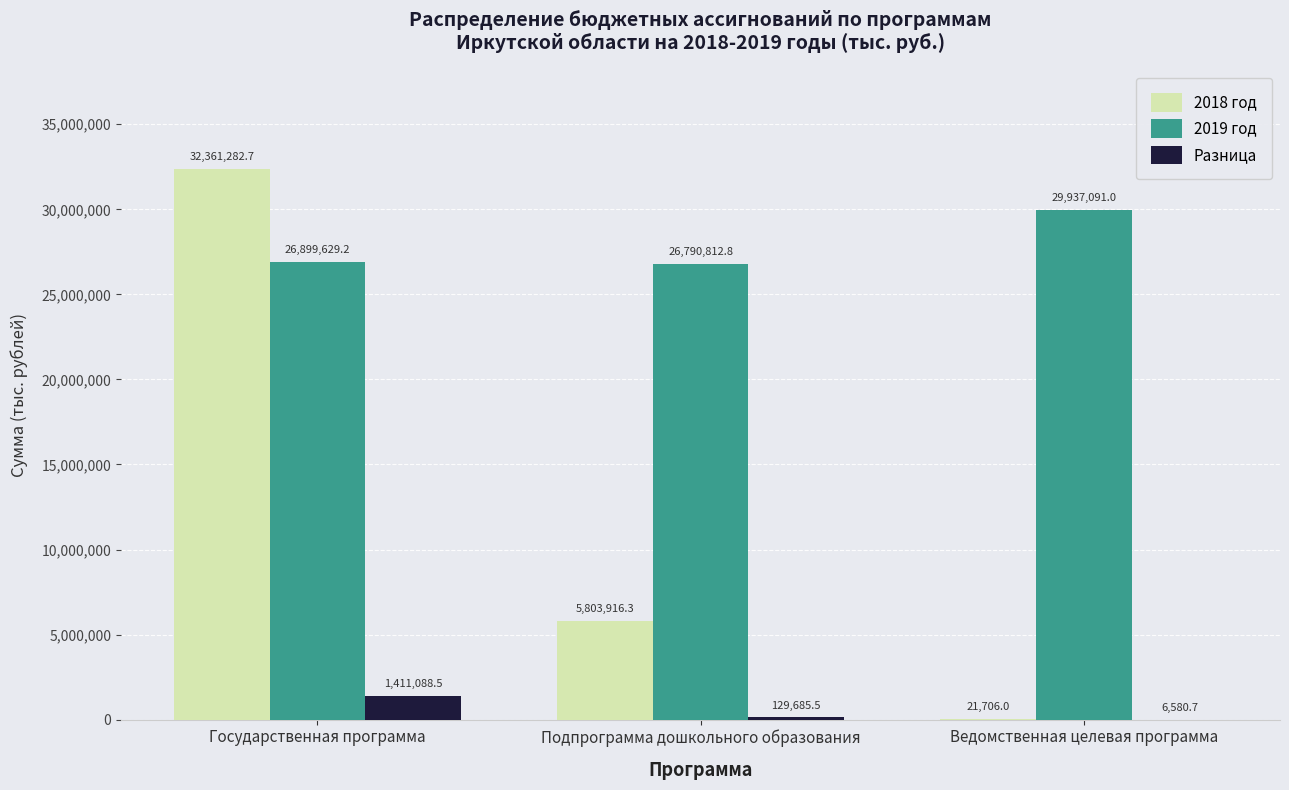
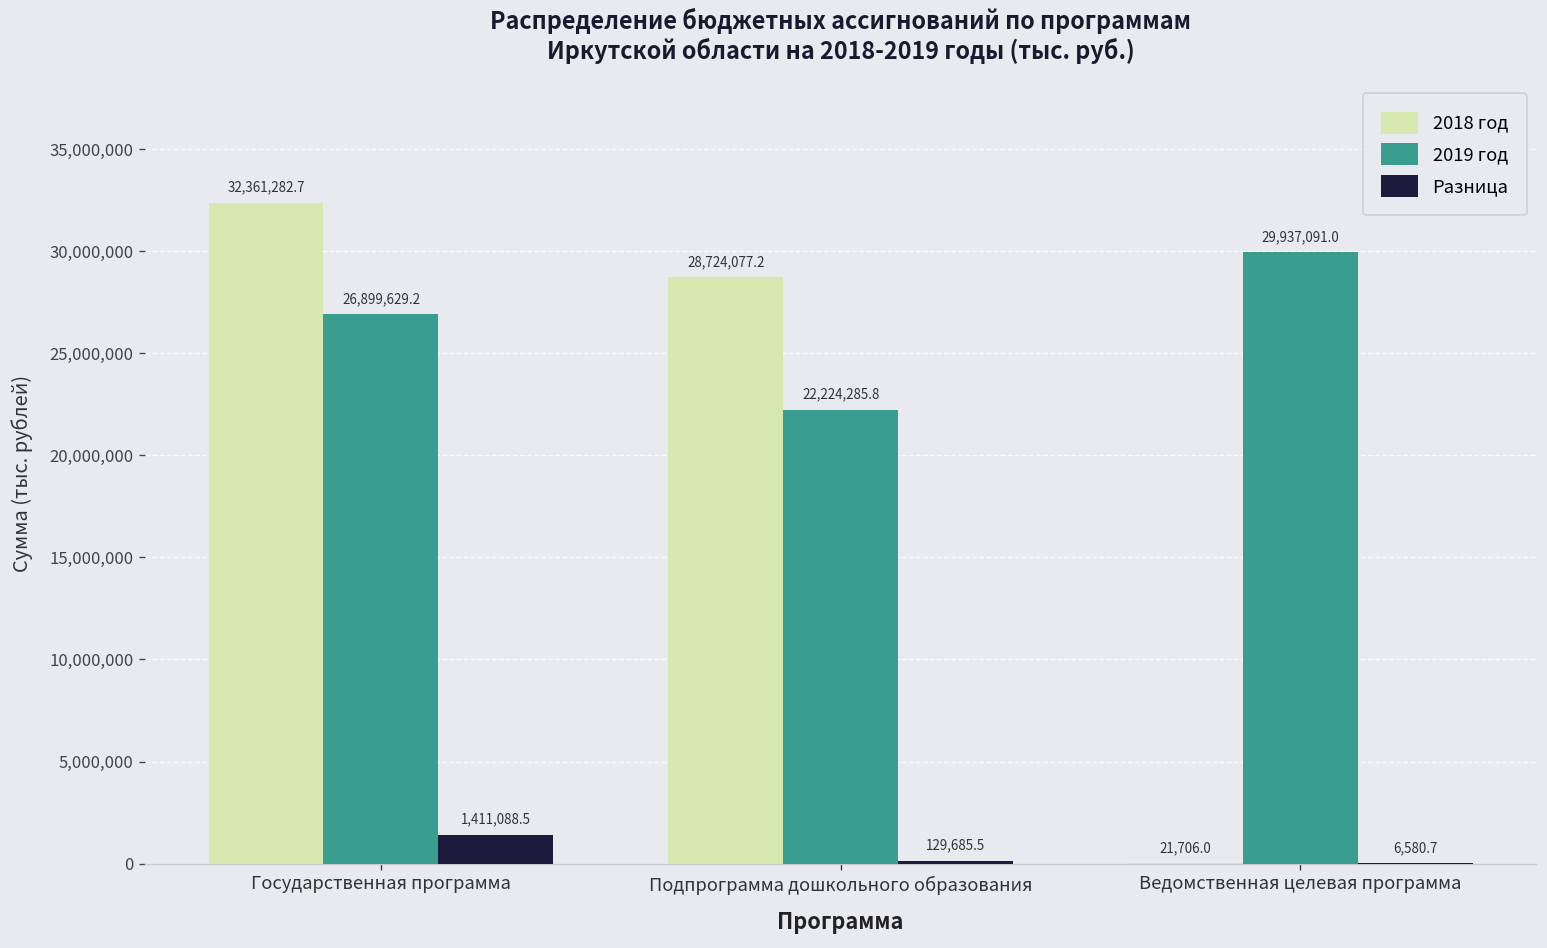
2018 год, Подпрограмма дошкольного образования: 5,803,916.3 -> 28,724,077.2
2019 год, Подпрограмма дошкольного образования: 26,790,812.8 -> 22,224,285.8
